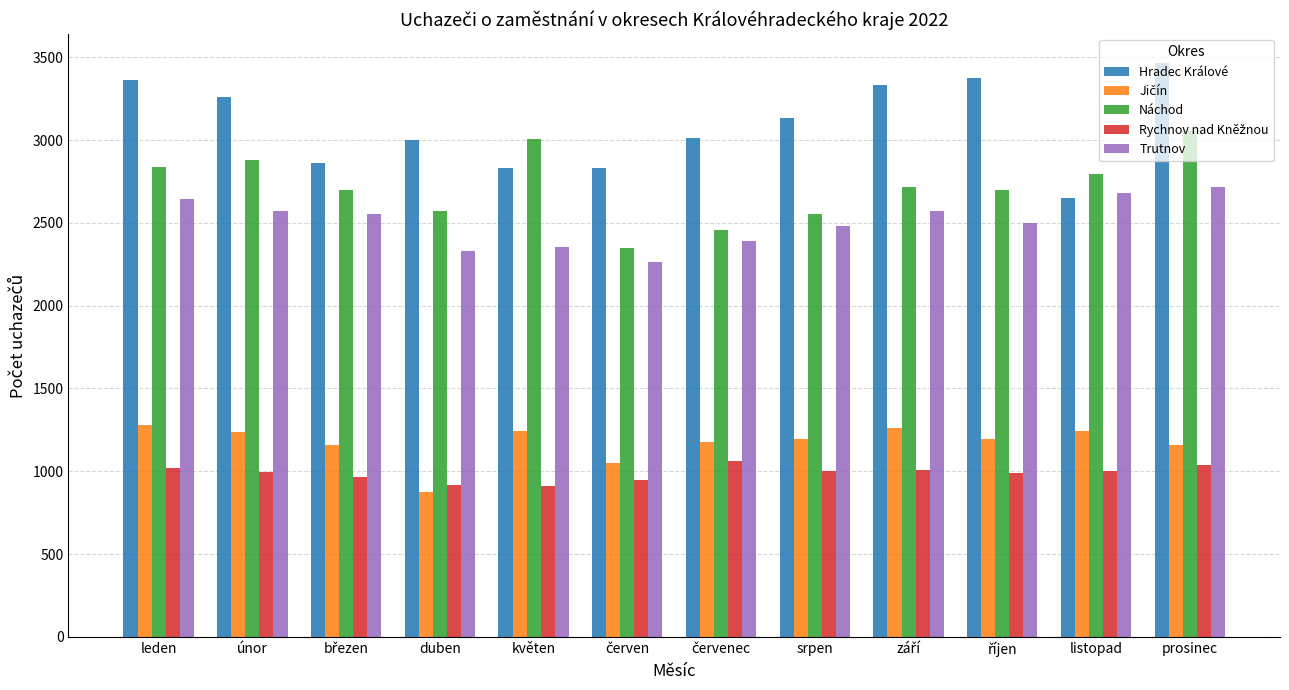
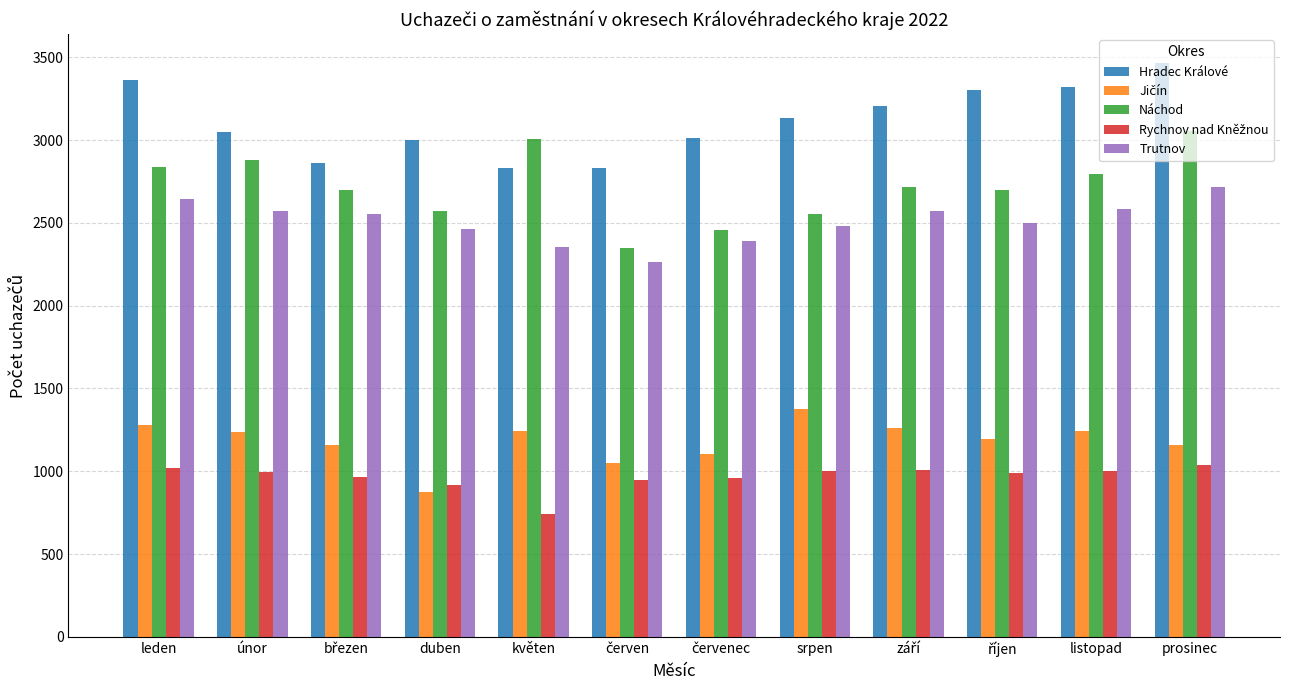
Hradec Králové, únor: 3260 -> 3050
Trutnov, duben: 2330 -> 2460
Rychnov nad Kněžnou, květen: 910 -> 740
Jičín, červenec: 1180 -> 1110
Rychnov nad Kněžnou, červenec: 1060 -> 960
Jičín, srpen: 1200 -> 1380
Hradec Králové, září: 3330 -> 3210
Hradec Králové, říjen: 3380 -> 3300
Hradec Králové, listopad: 2650 -> 3320
Trutnov, listopad: 2680 -> 2590
